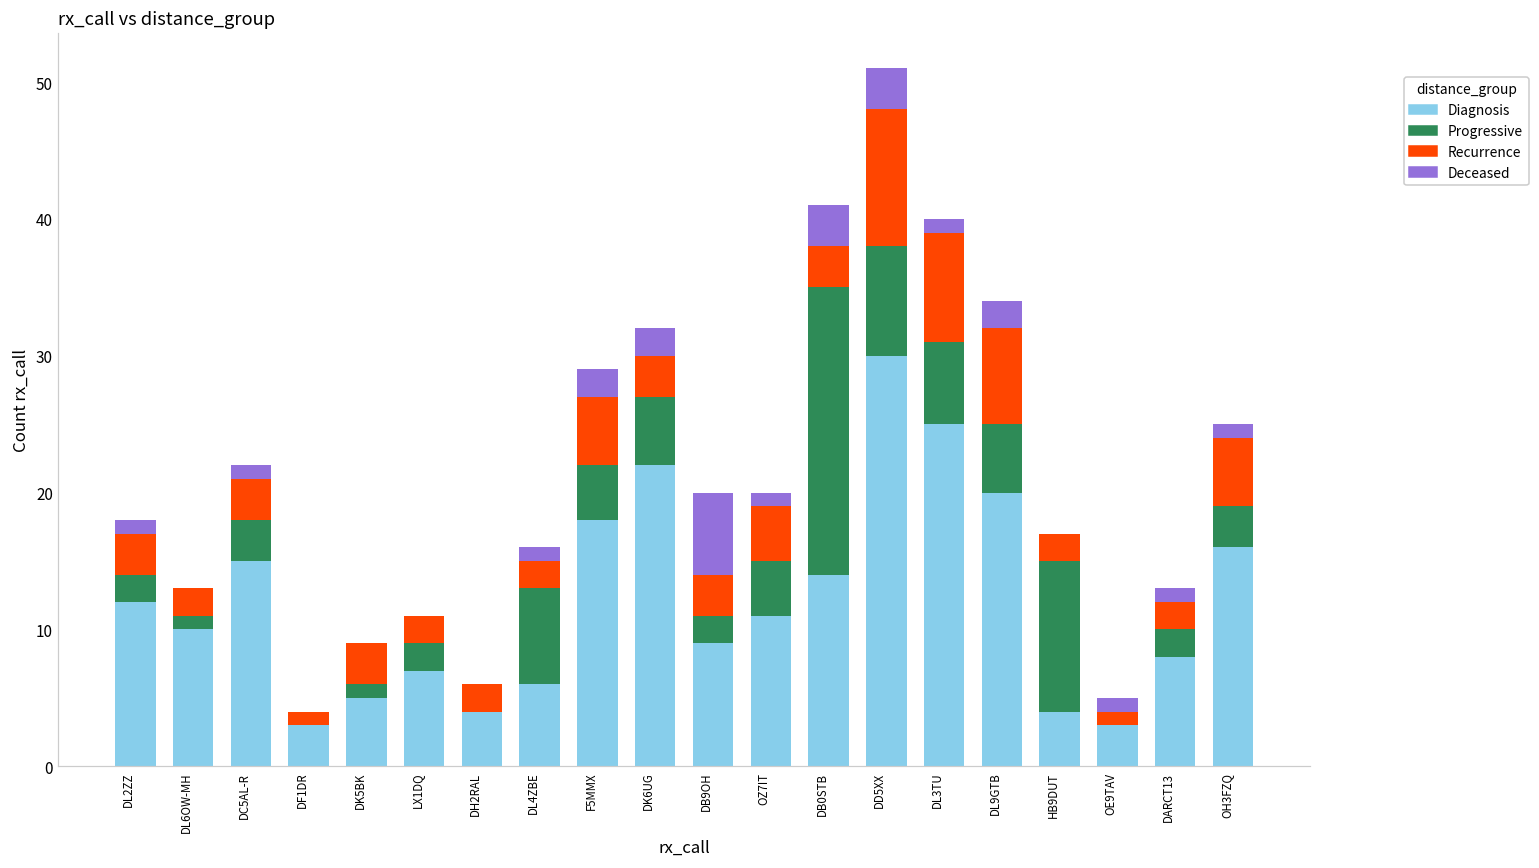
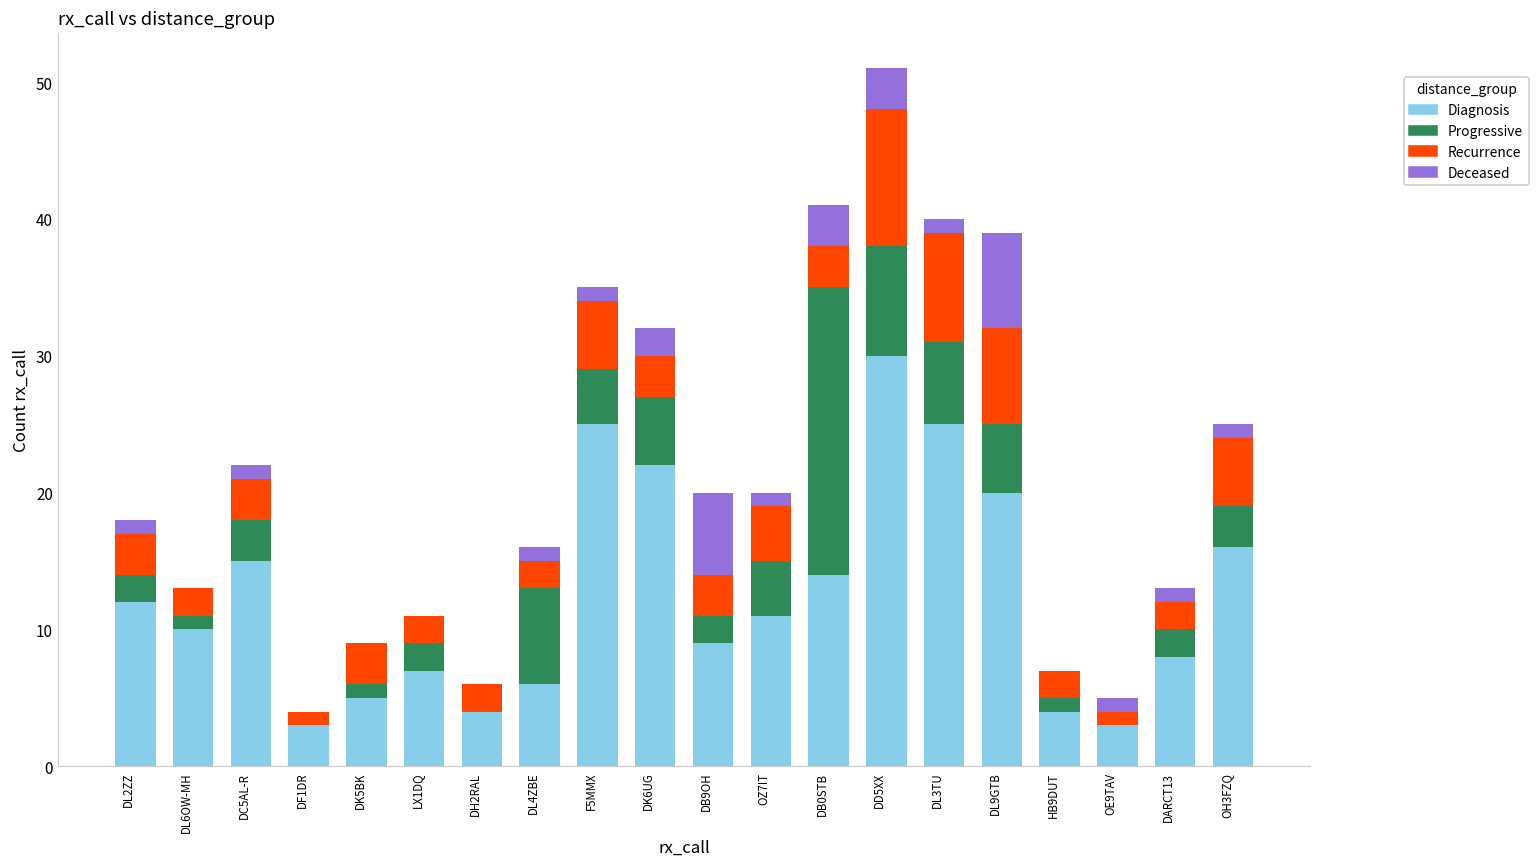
Diagnosis, F5MMX: 18 -> 25
Deceased, F5MMX: 2 -> 1
Deceased, DL9GTB: 2 -> 7
Progressive, HB9DUT: 11 -> 1
